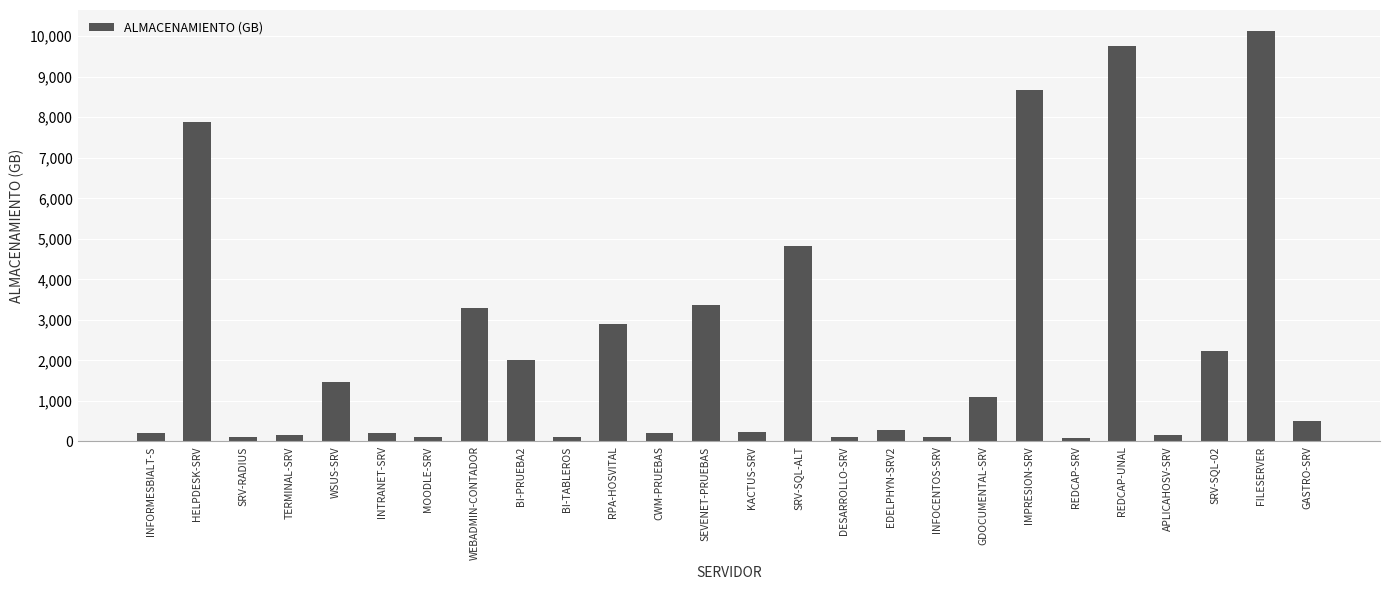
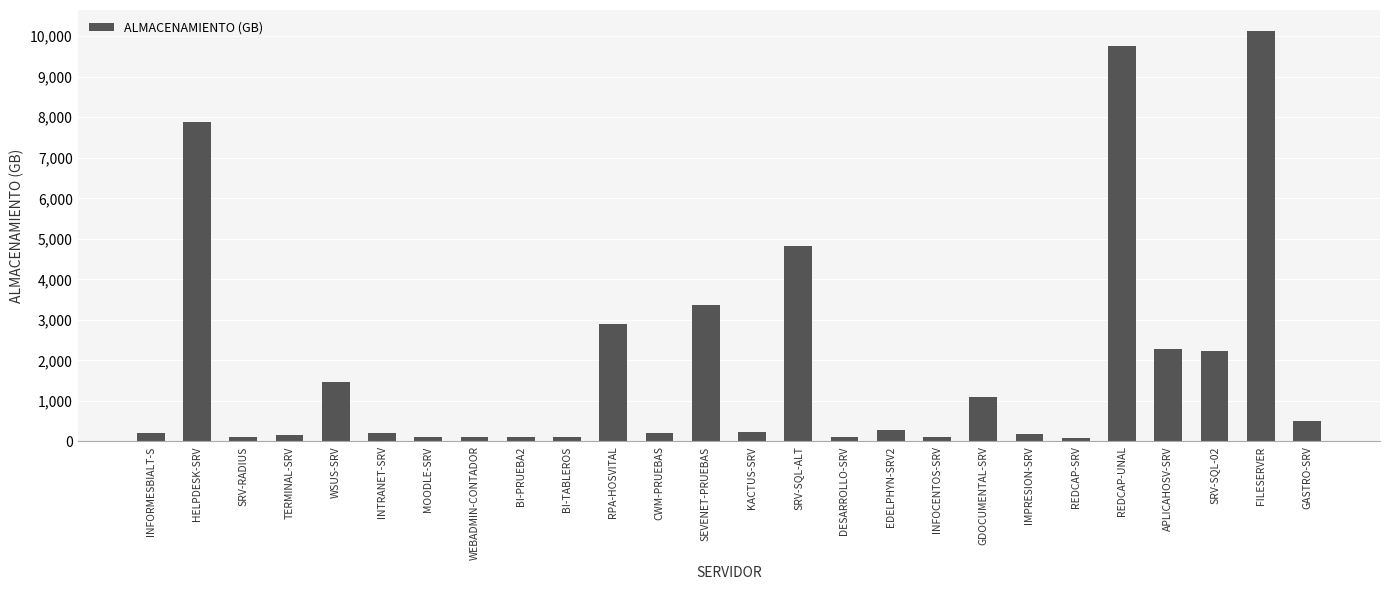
WEBADMIN-CONTADOR: 3,300 -> 100
BI-PRUEBA2: 2,000 -> 100
IMPRESION-SRV: 8,700 -> 200
APLICAHOSV-SRV: 200 -> 2,300
